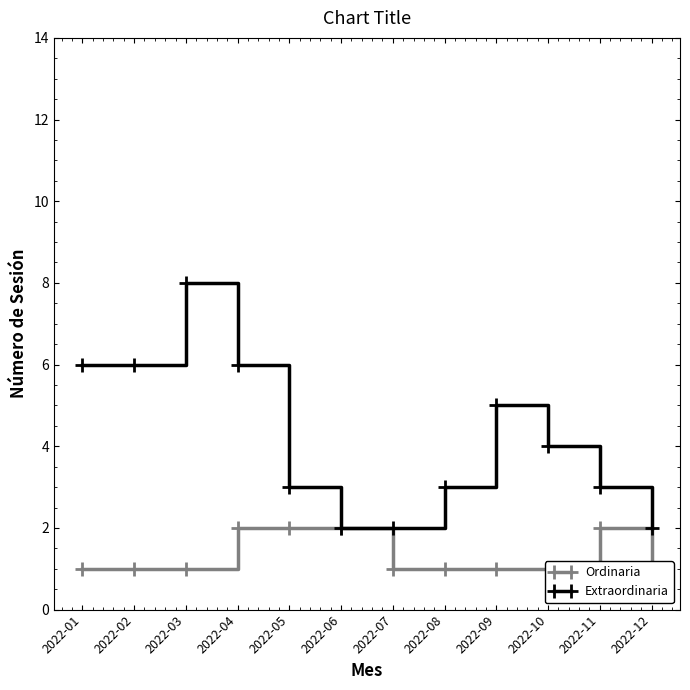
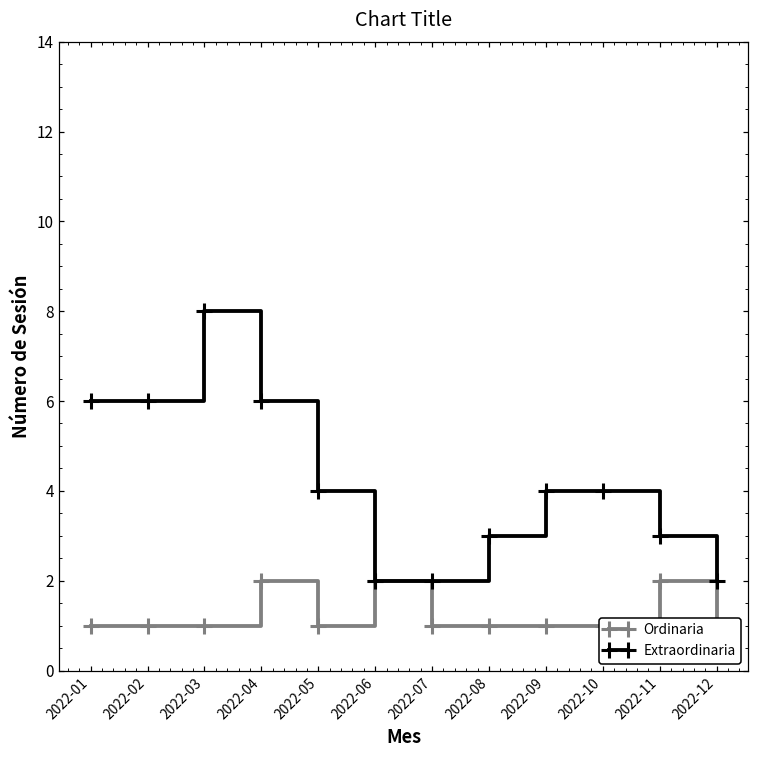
Ordinaria, 2022-05: 2 -> 1
Extraordinaria, 2022-05: 3 -> 4
Extraordinaria, 2022-09: 5 -> 4
